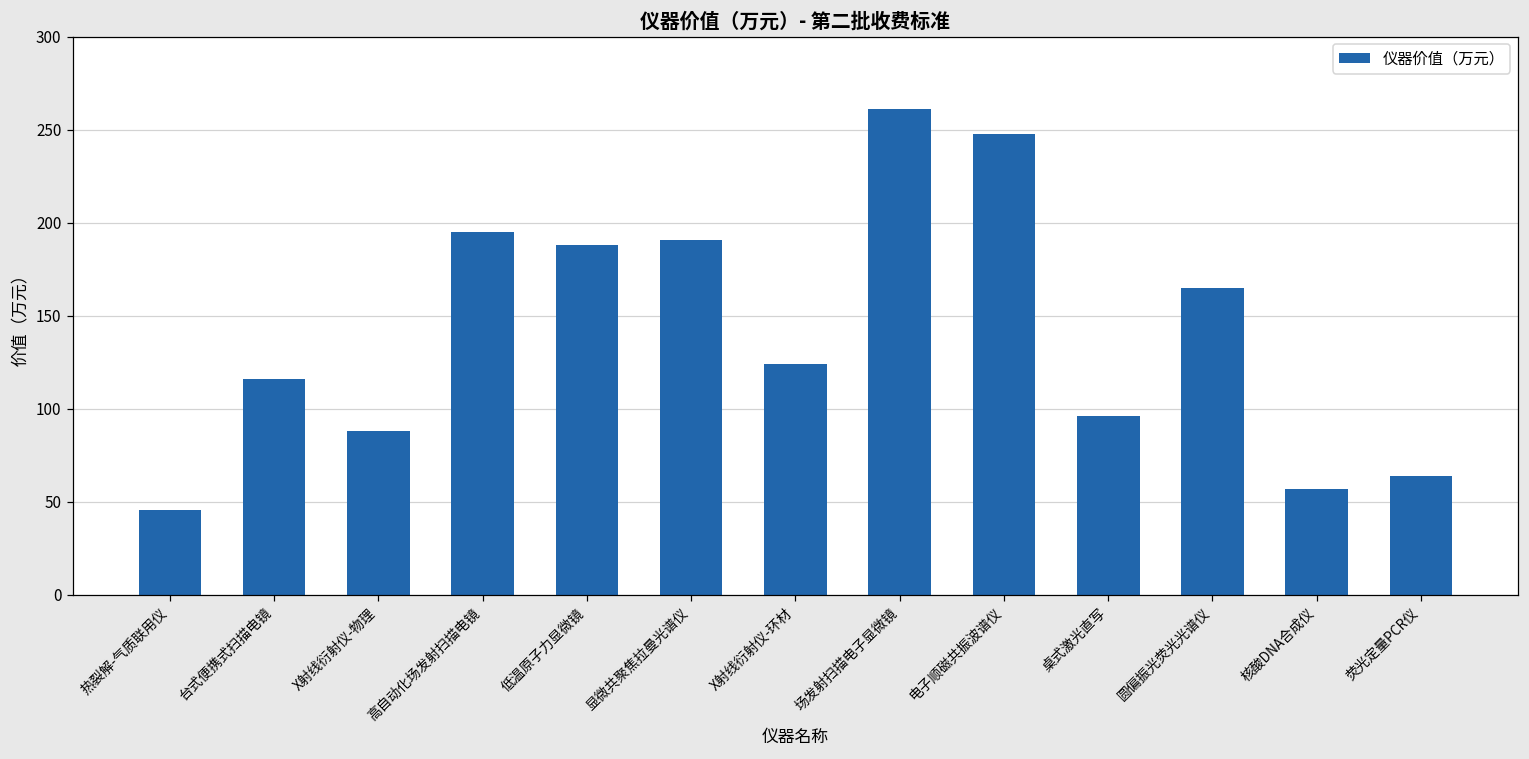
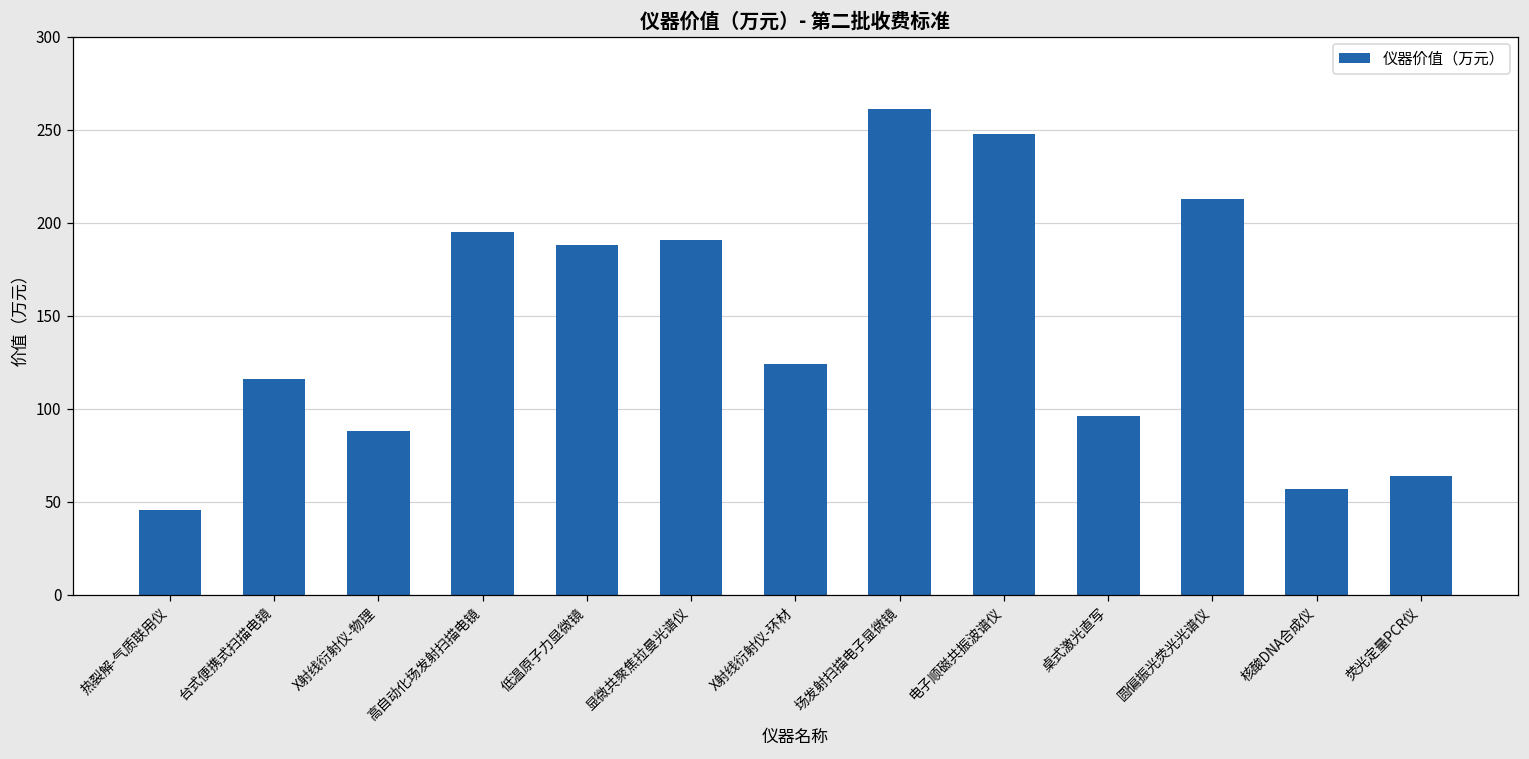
圆偏振光荧光光谱仪: 165 -> 213
